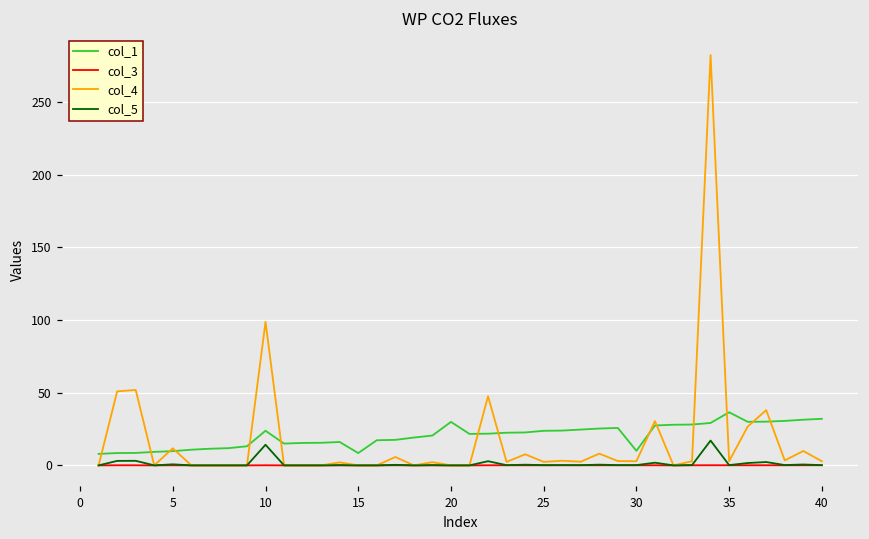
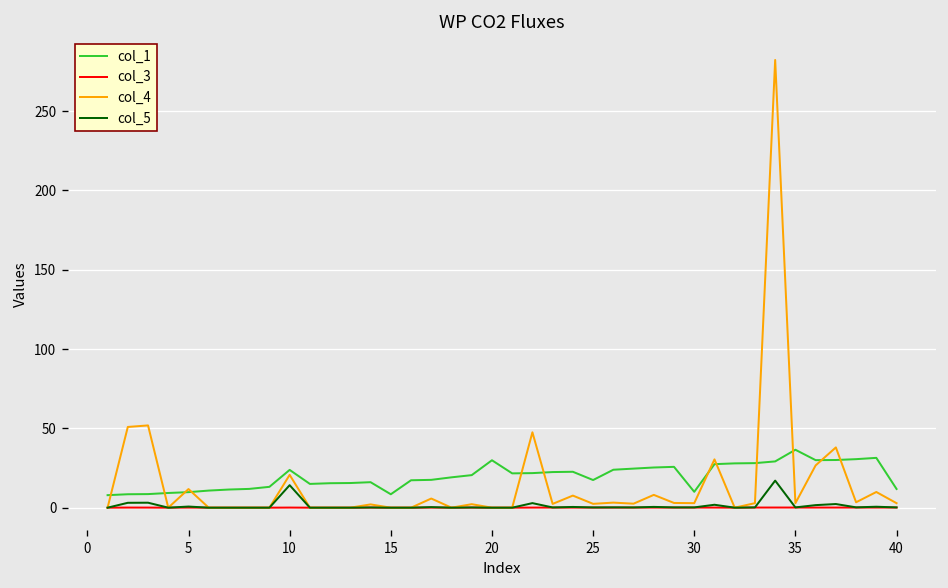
col_4, 10: 99 -> 21
col_1, 25: 24 -> 17
col_1, 40: 32 -> 12
